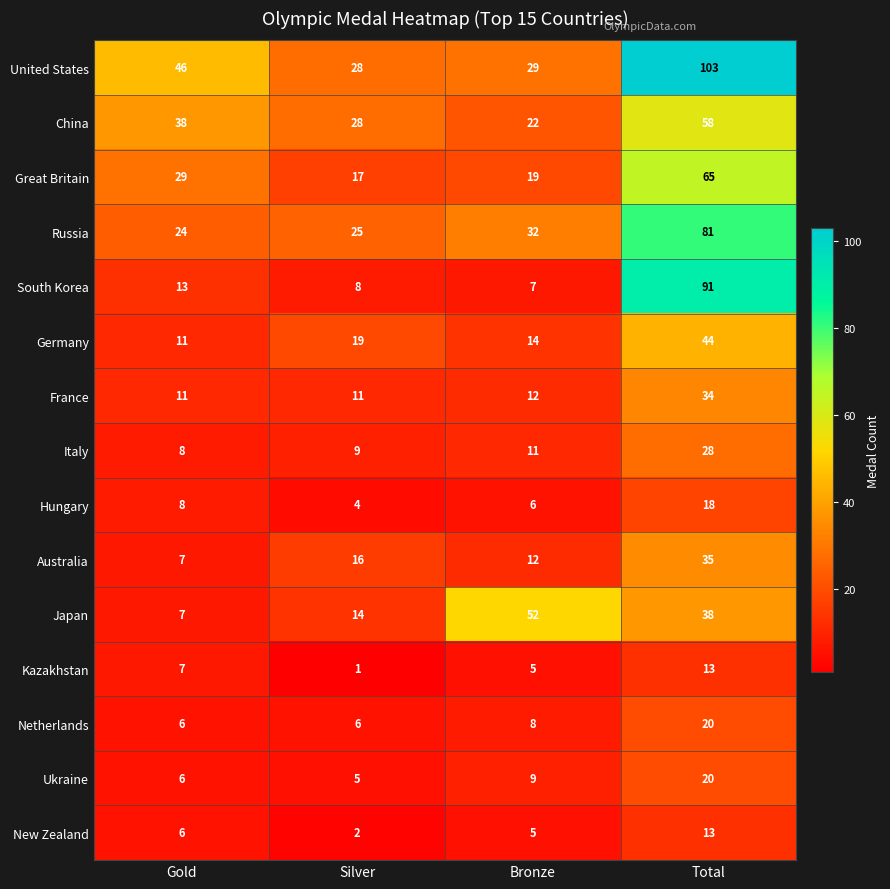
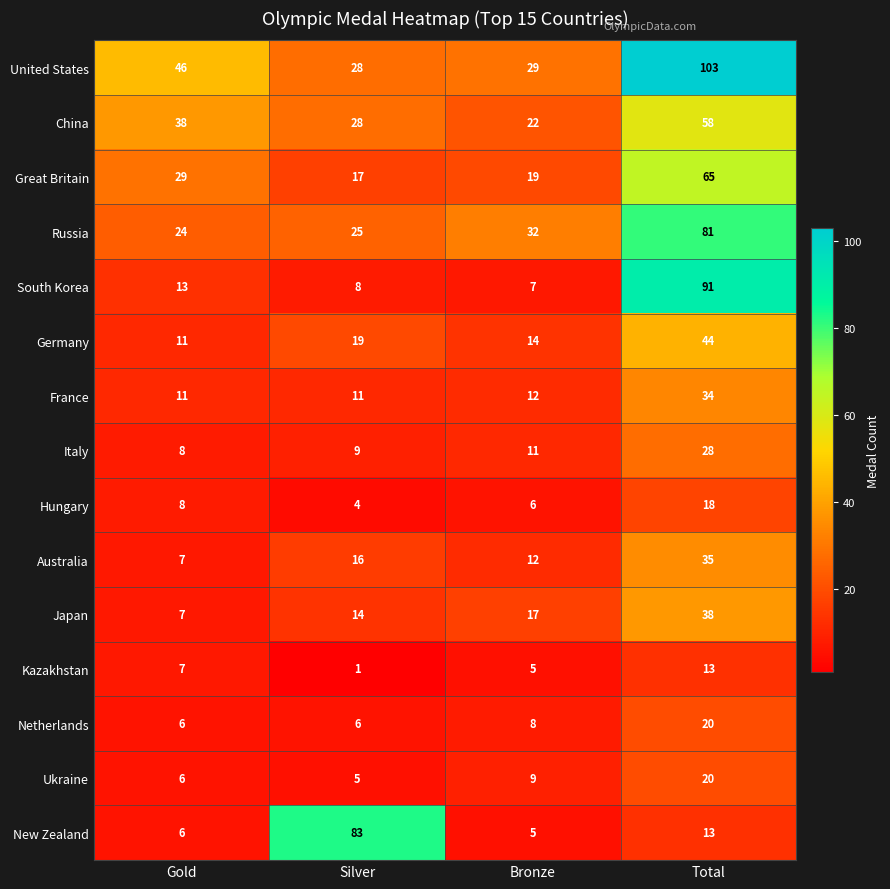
Japan, Bronze: 52 -> 17
New Zealand, Silver: 2 -> 83
